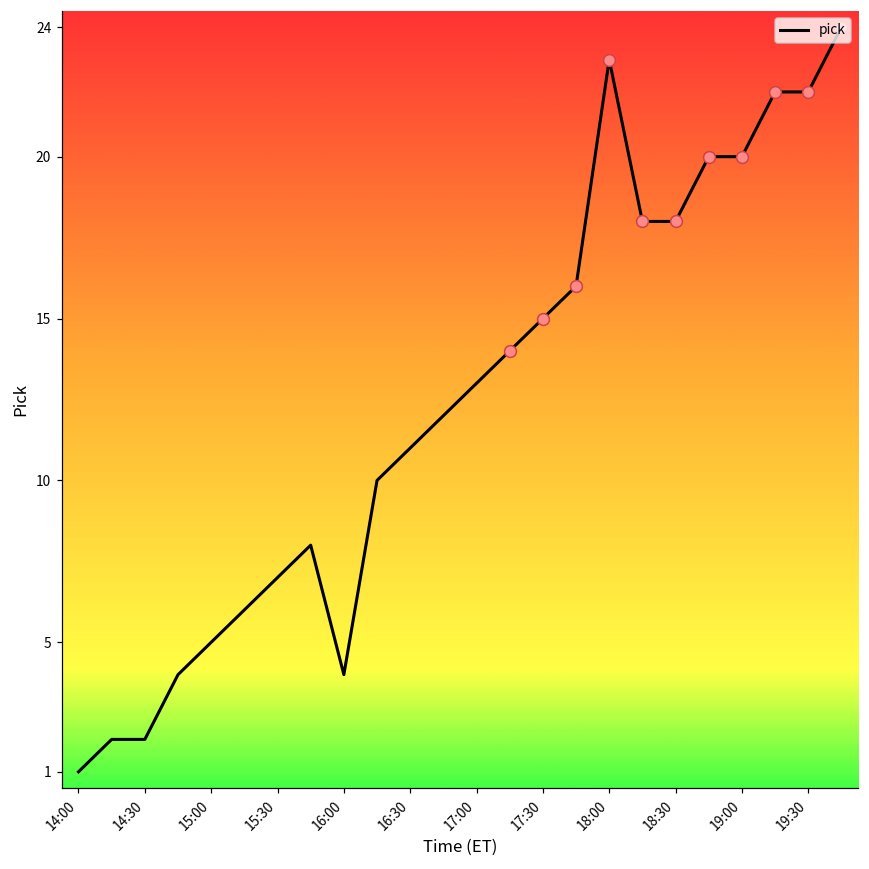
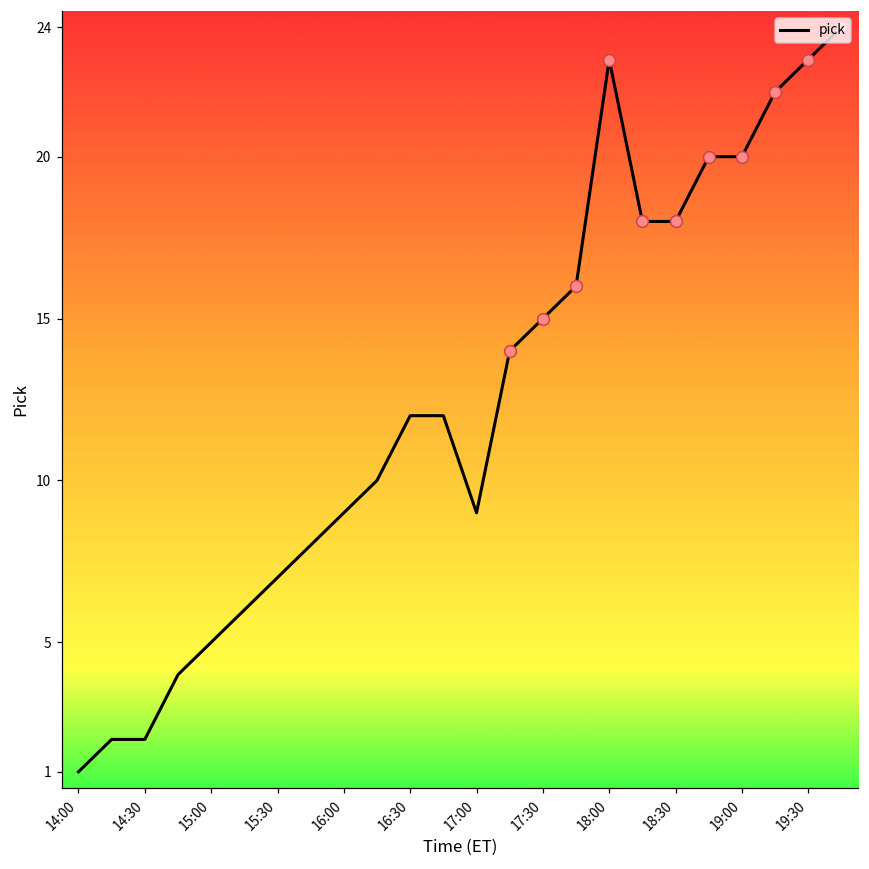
pick, 16:00: 4 -> 9
pick, 16:30: 11 -> 12
pick, 17:00: 13 -> 9
pick, 19:30: 22 -> 23
